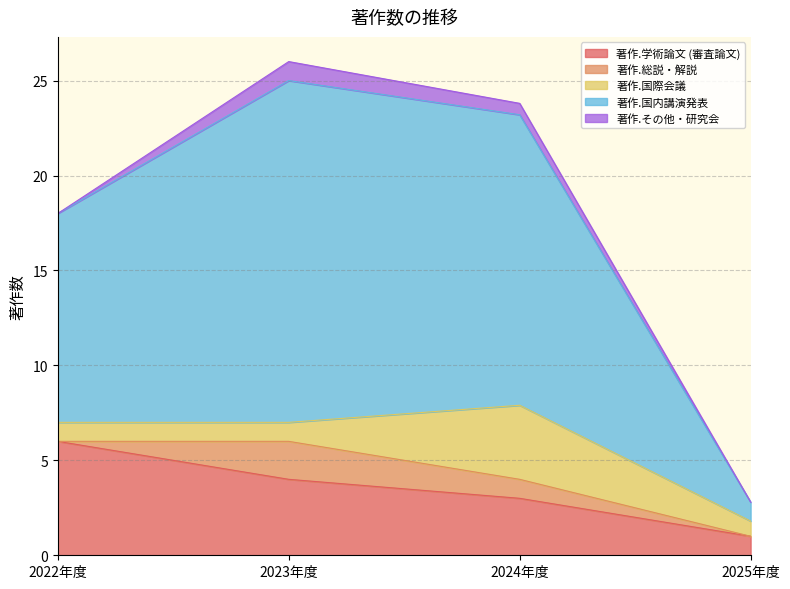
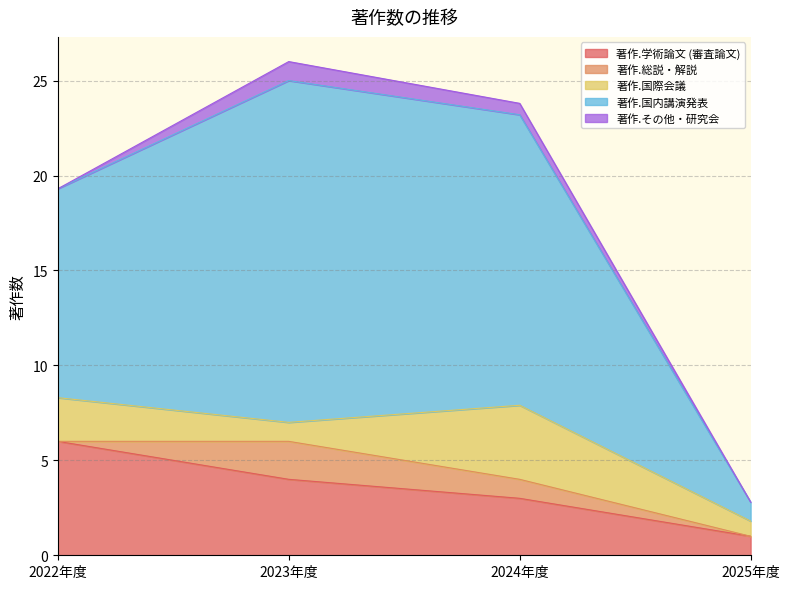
著作.国際会議, 2022年度: 1.0 -> 2.3
